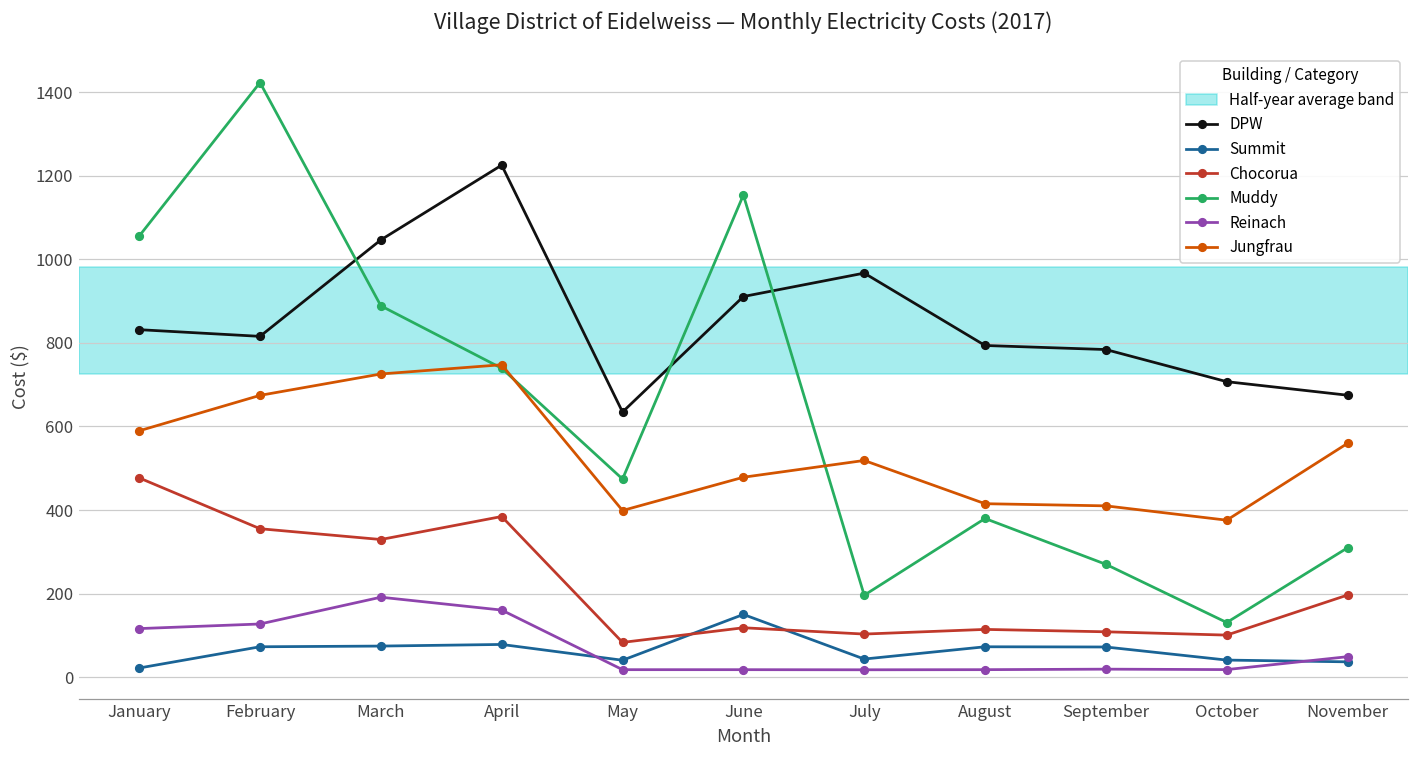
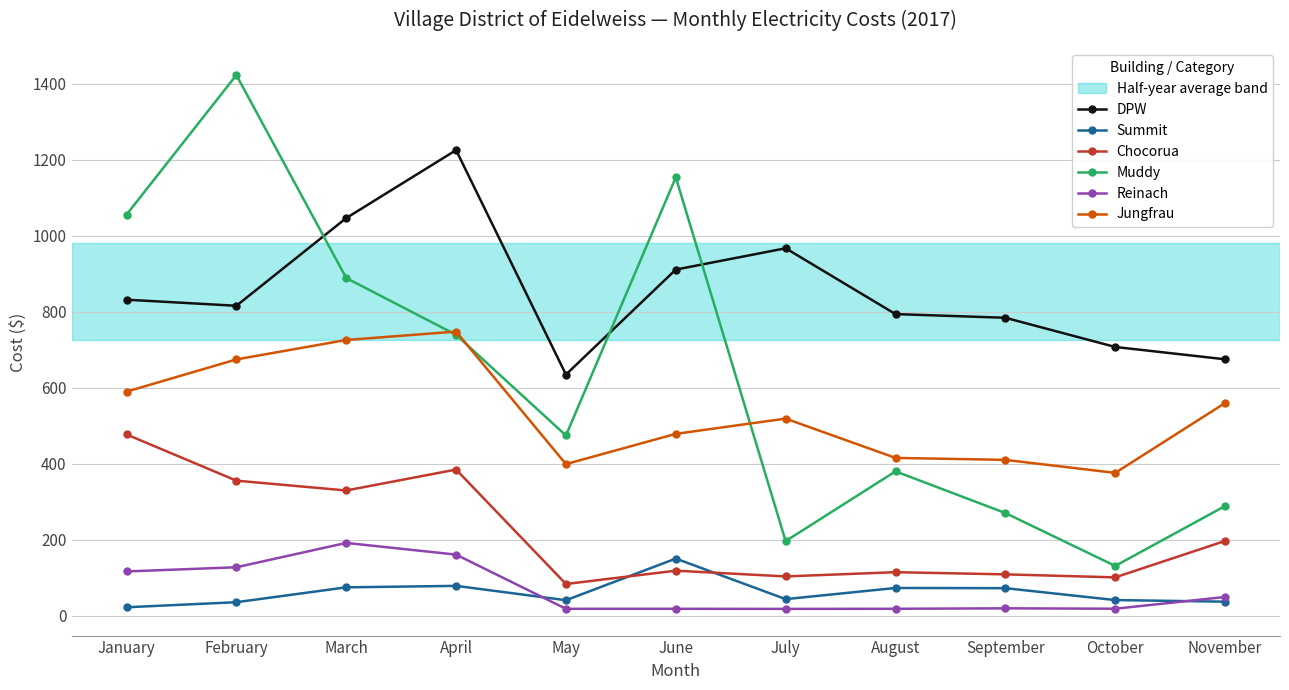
Summit, February: 70 -> 40
Muddy, November: 310 -> 290
